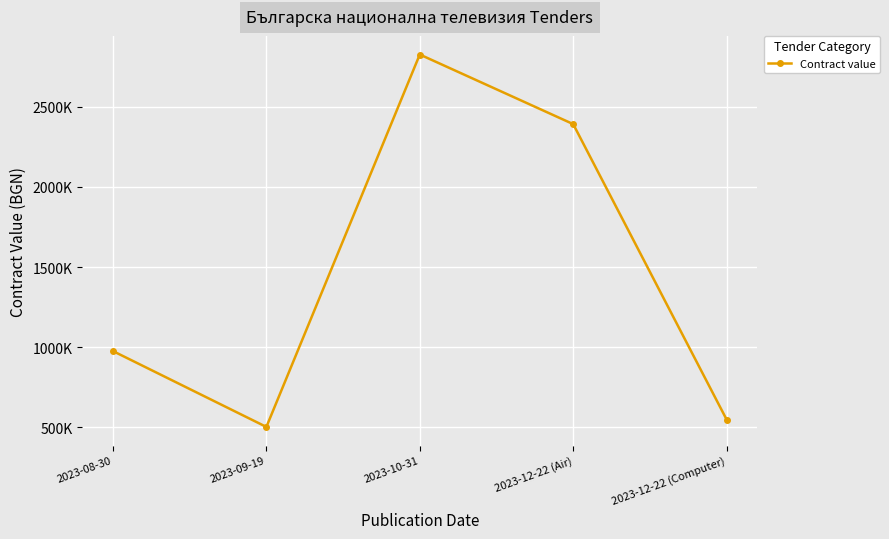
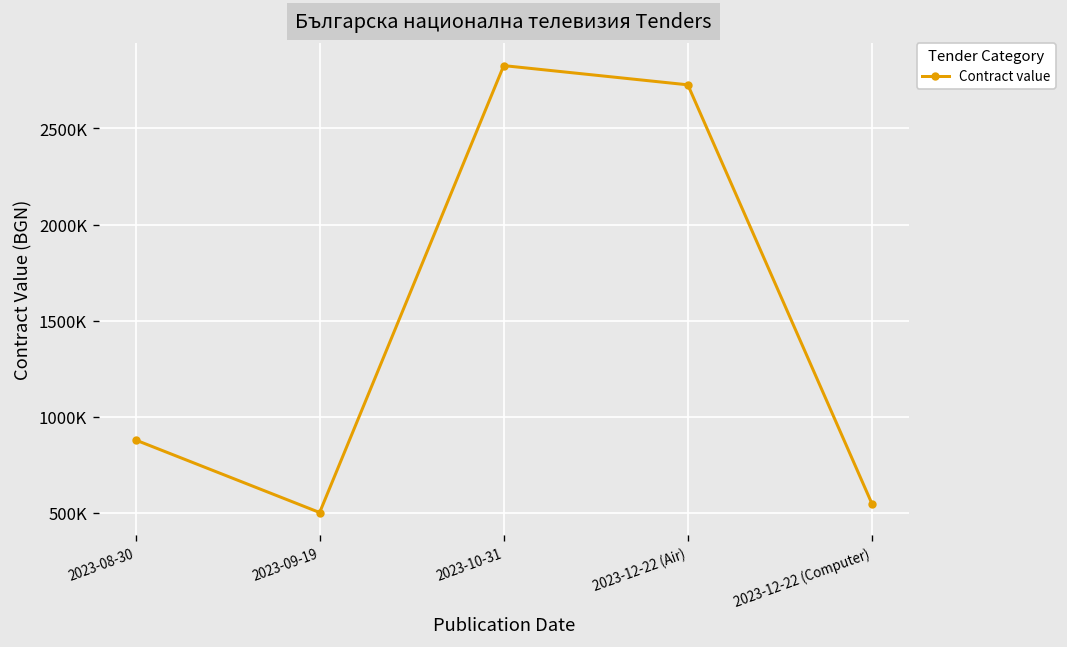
2023-08-30: 980000 -> 880000
2023-12-22 (Air): 2390000 -> 2730000
